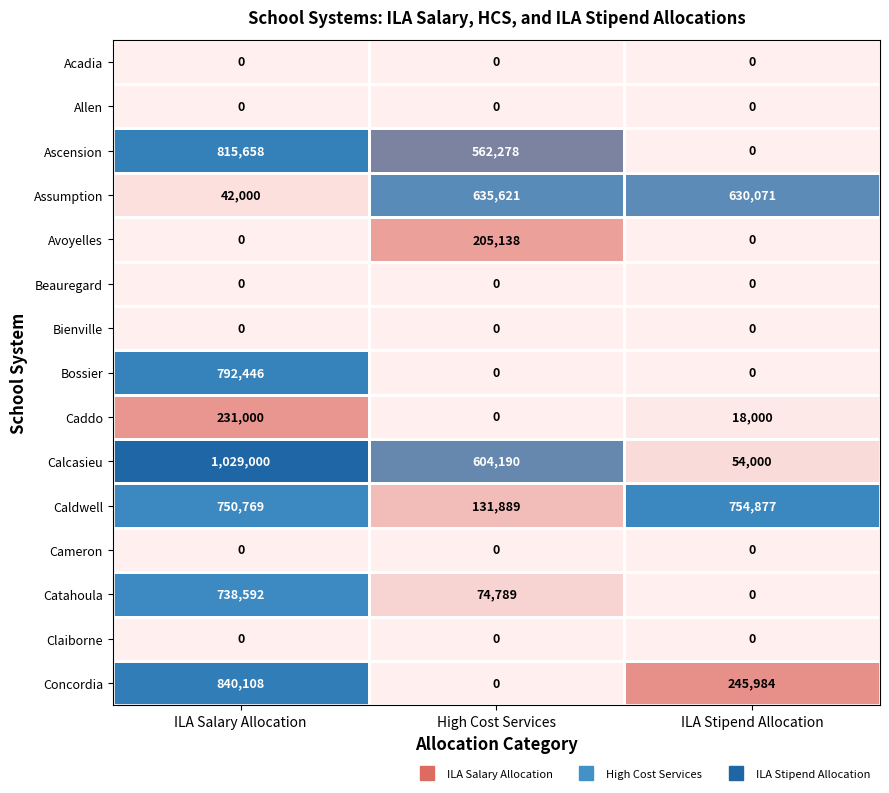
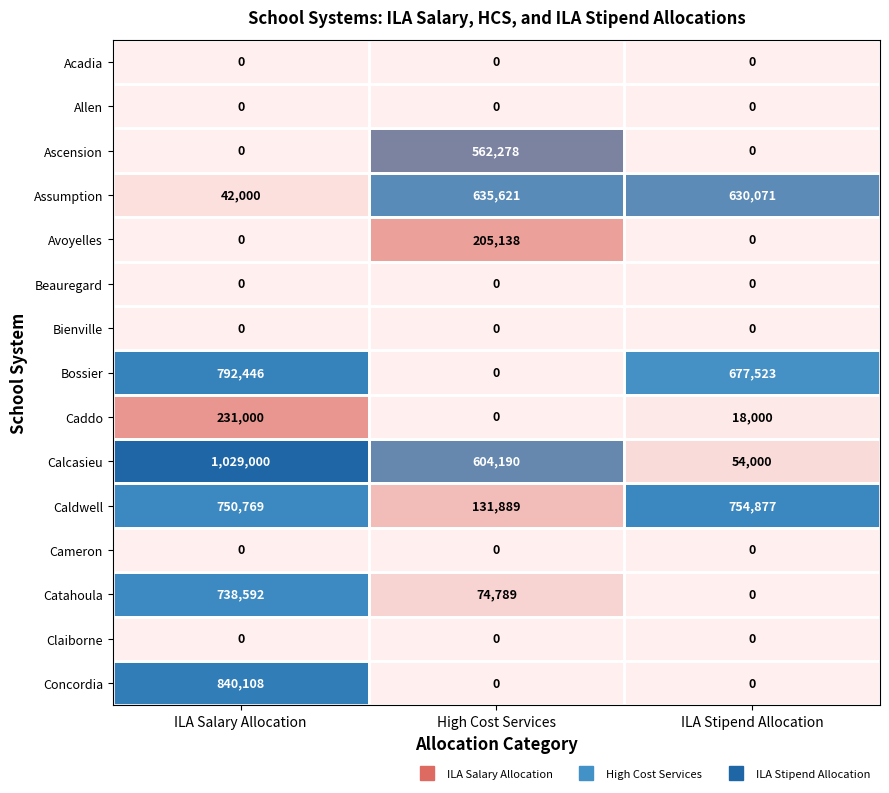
Ascension, ILA Salary Allocation: 815,658 -> 0
Bossier, ILA Stipend Allocation: 0 -> 677,523
Concordia, ILA Stipend Allocation: 245,984 -> 0
